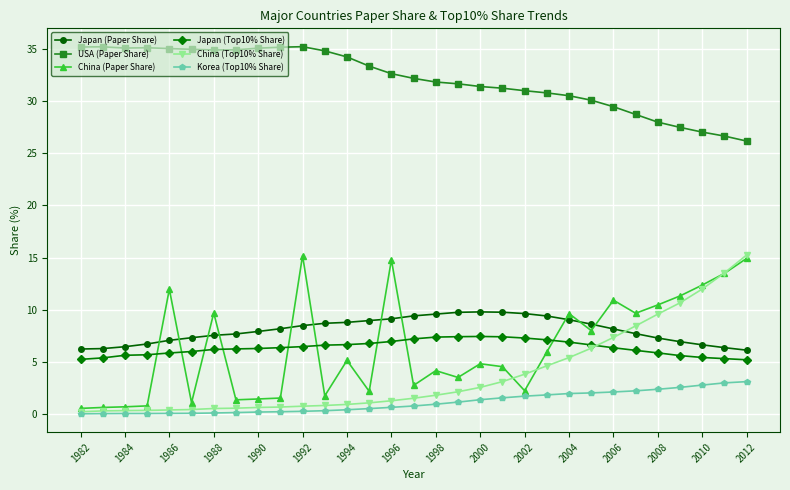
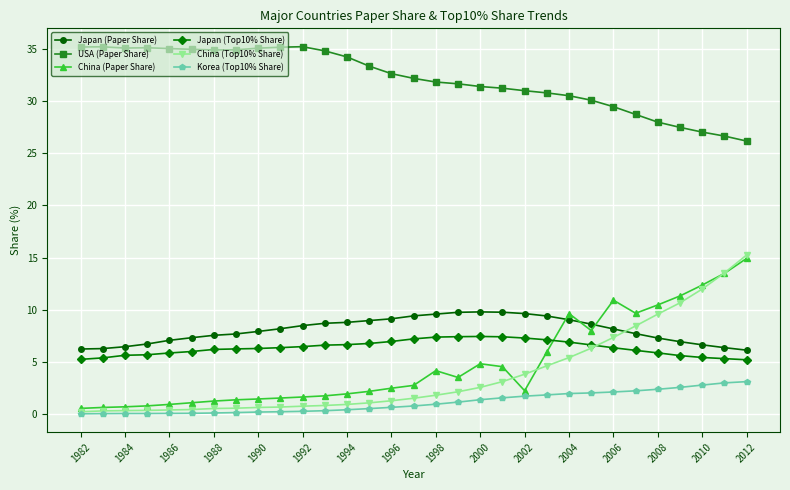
China (Paper Share), 1986: 12.0 -> 1.0
China (Paper Share), 1988: 9.7 -> 1.3
China (Paper Share), 1992: 15.2 -> 1.7
China (Paper Share), 1994: 5.2 -> 2.0
China (Paper Share), 1996: 14.8 -> 2.5
